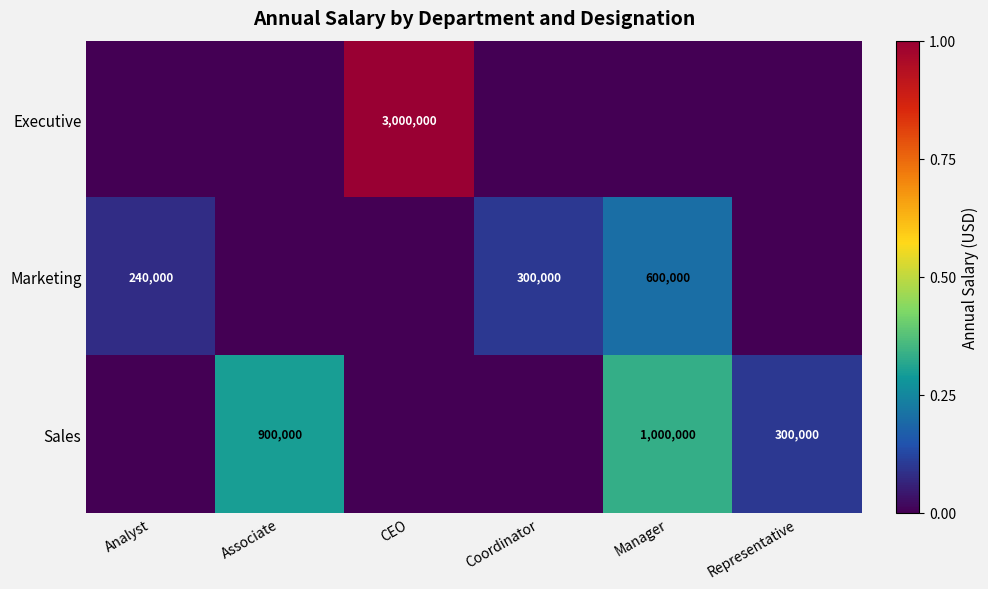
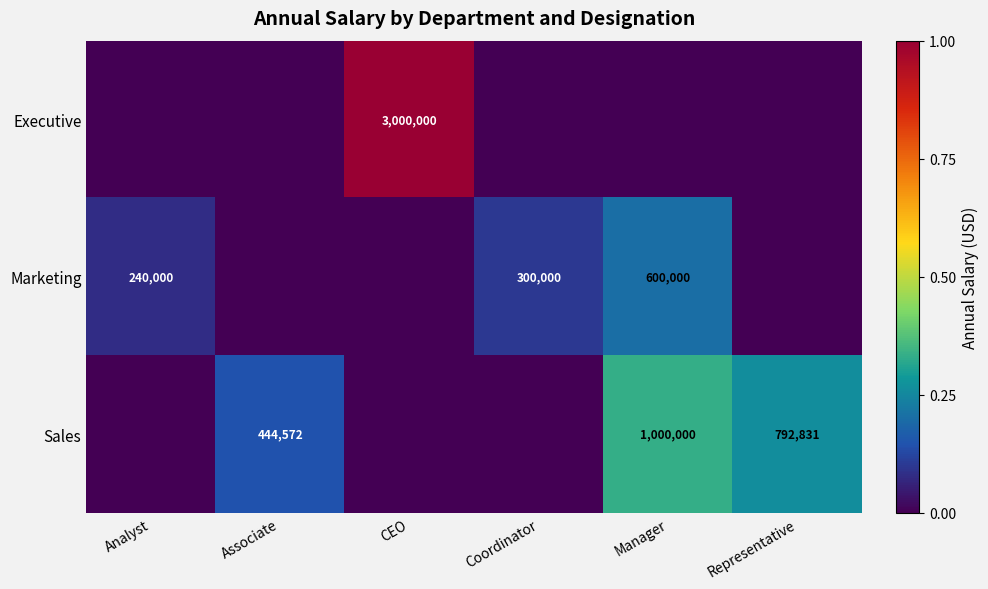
Sales, Associate: 900,000 -> 444,572
Sales, Representative: 300,000 -> 792,831
